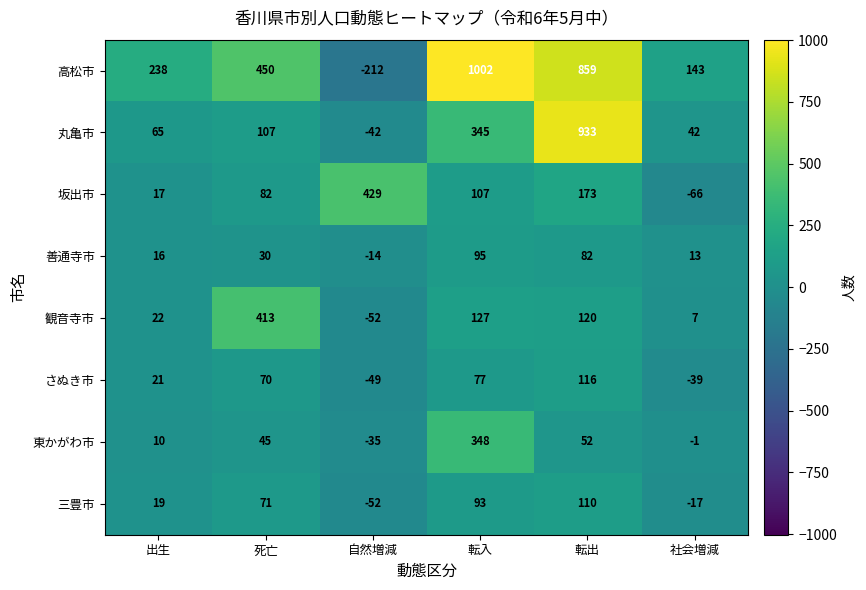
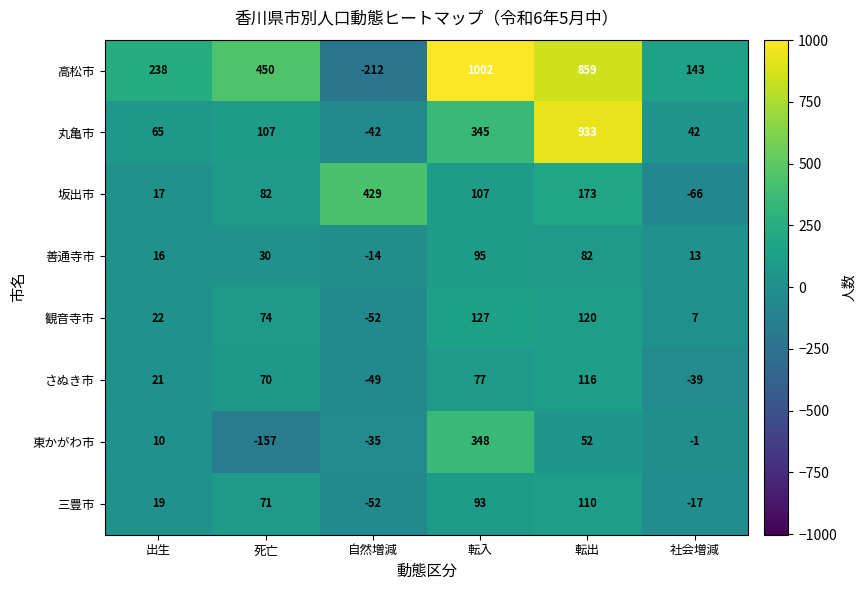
観音寺市, 死亡: 413 -> 74
東かがわ市, 死亡: 45 -> -157
